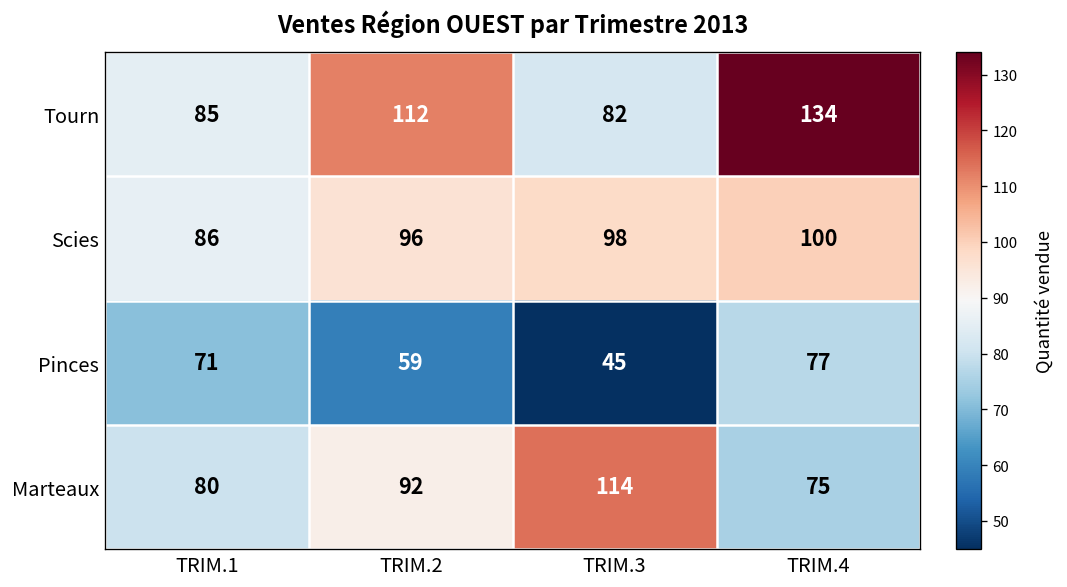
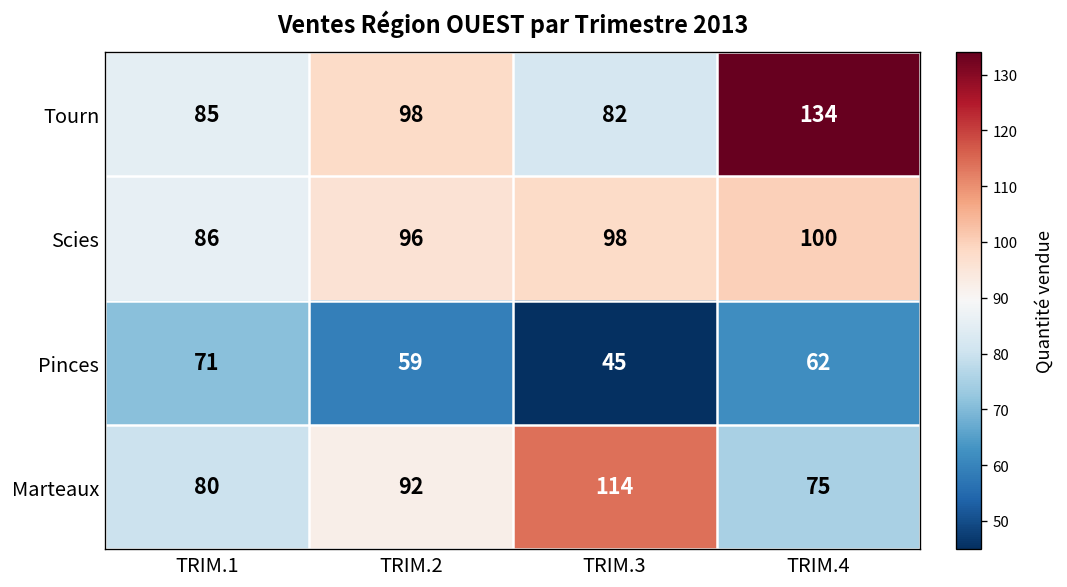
Tourn, TRIM.2: 112 -> 98
Pinces, TRIM.4: 77 -> 62
